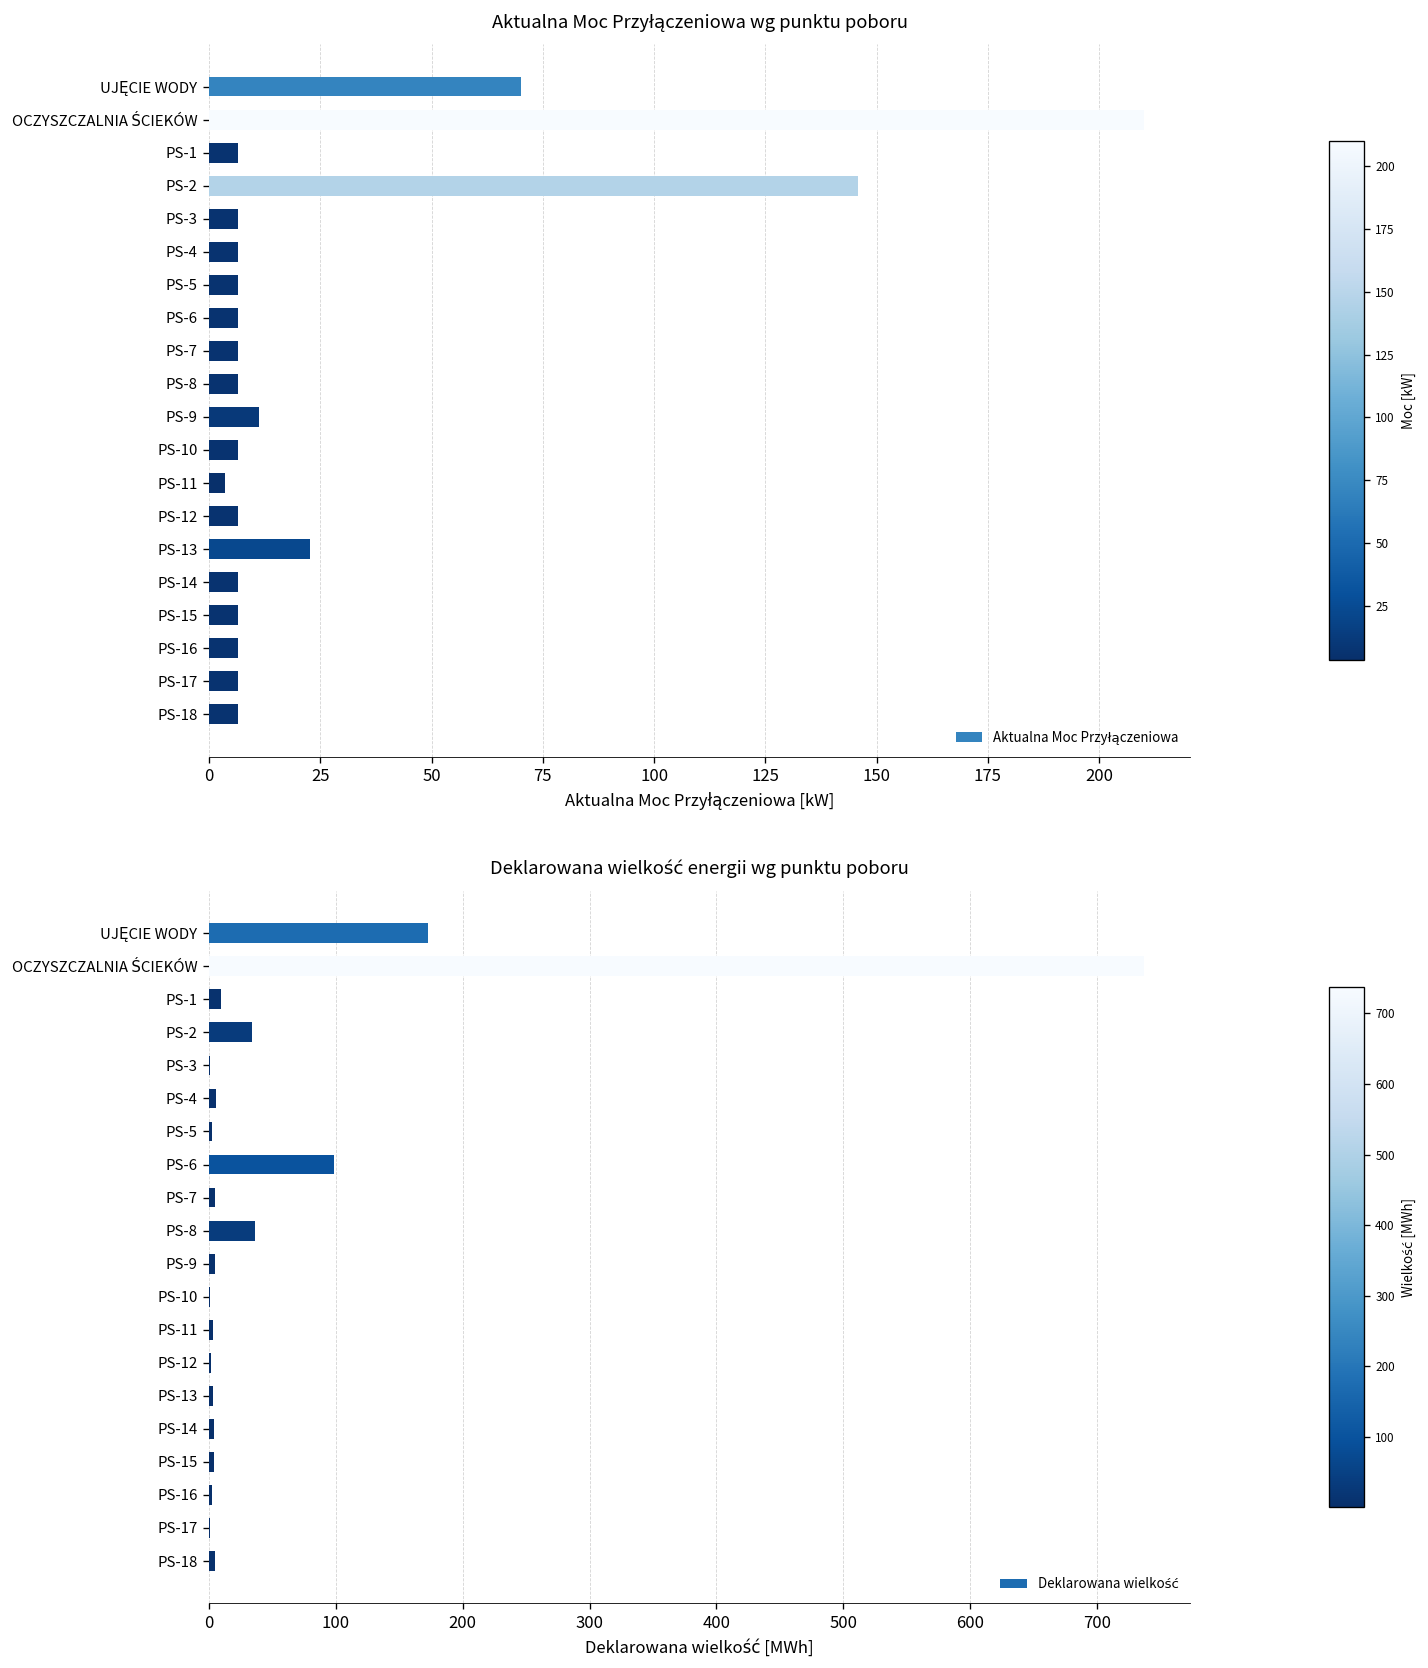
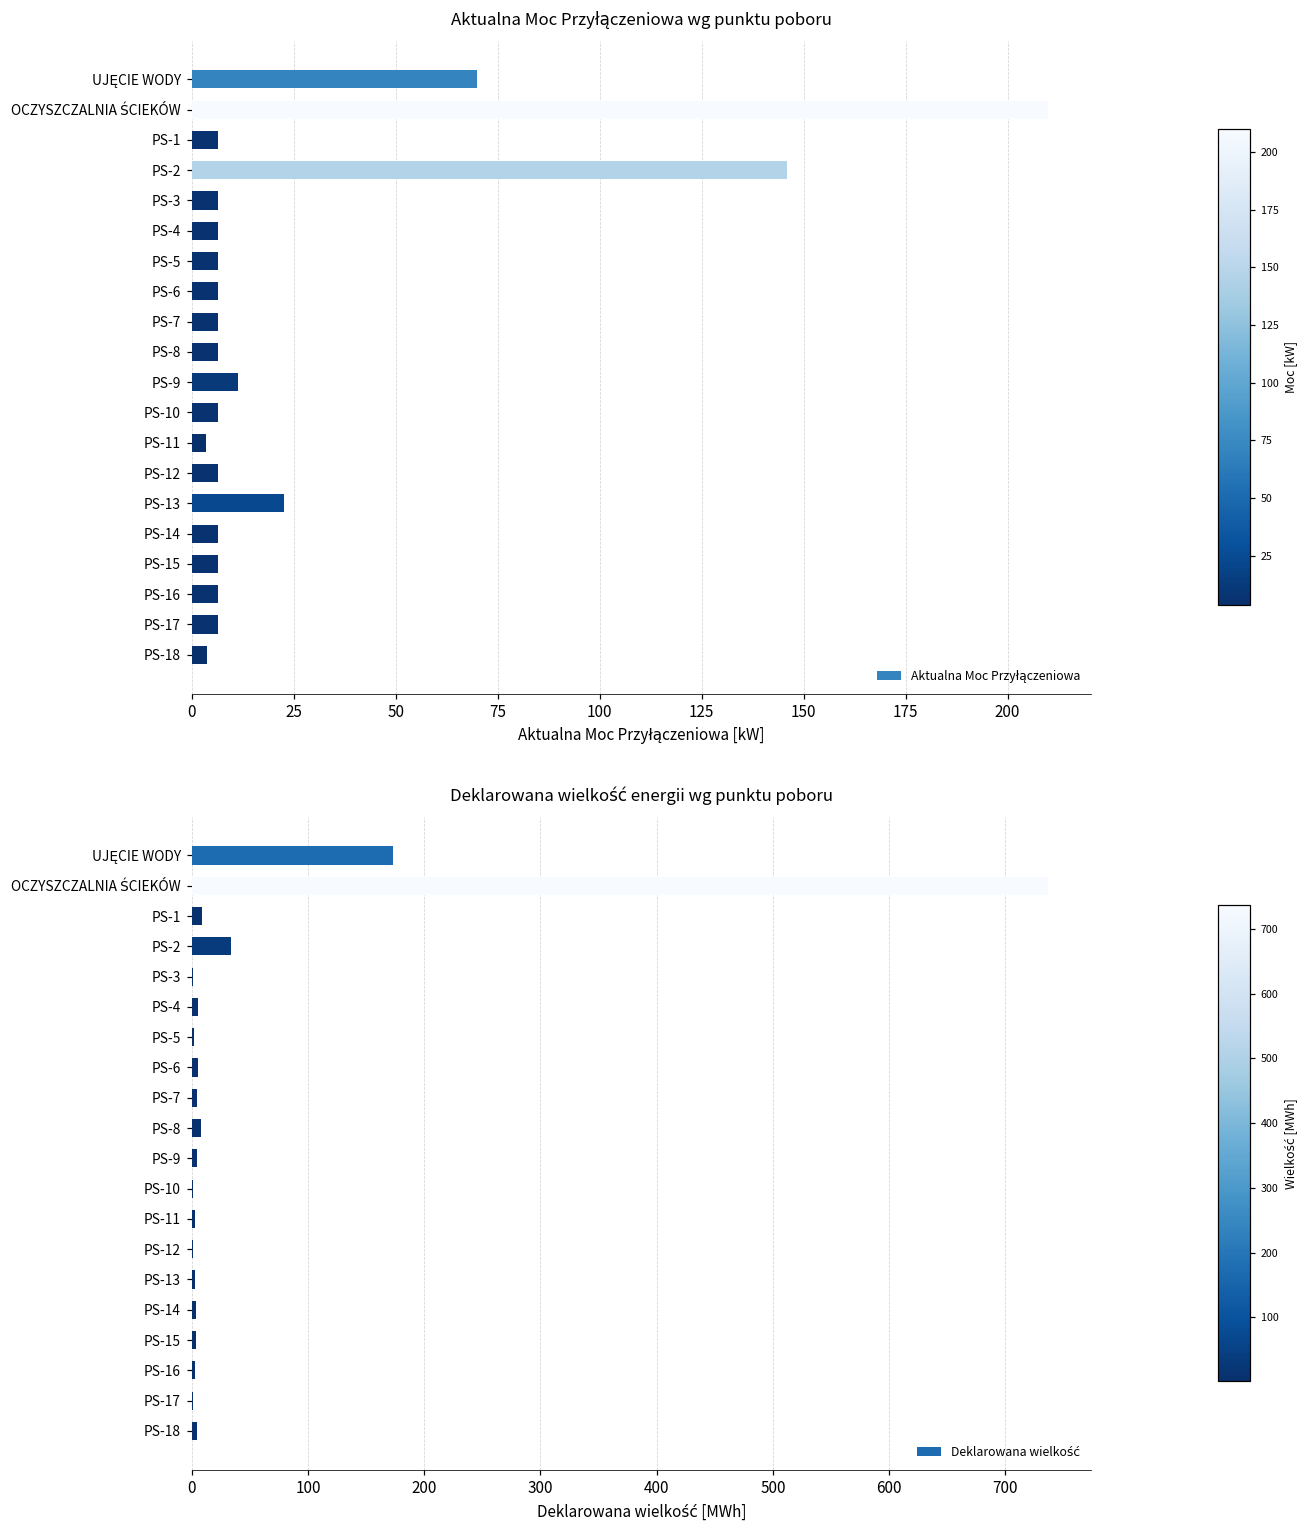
Aktualna Moc Przyłączeniowa wg punktu poboru, PS-18: 7 -> 4
Deklarowana wielkość energii wg punktu poboru, PS-6: 99 -> 6
Deklarowana wielkość energii wg punktu poboru, PS-8: 36 -> 8
